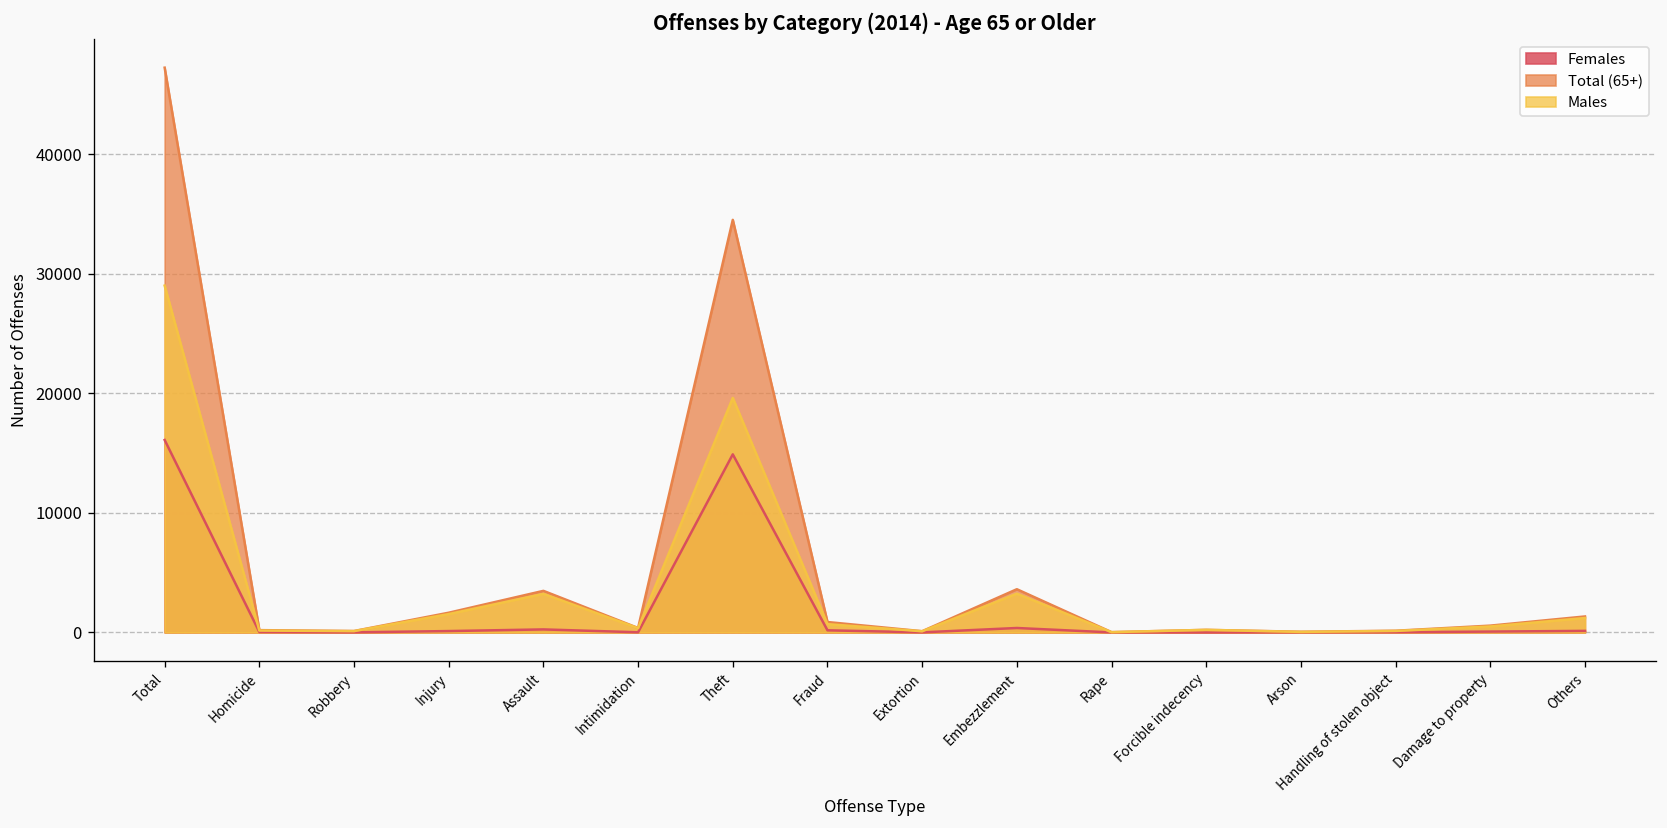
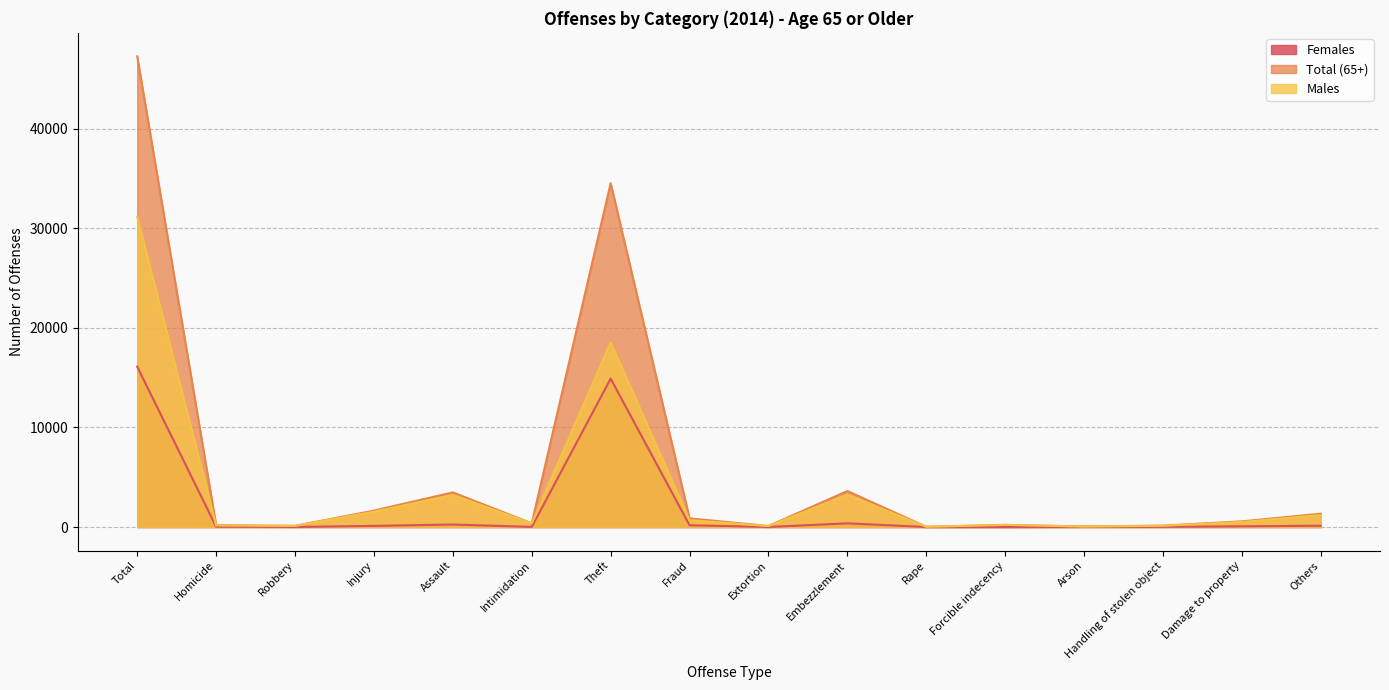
Males, Total: 29000 -> 31000
Males, Theft: 20000 -> 19000
